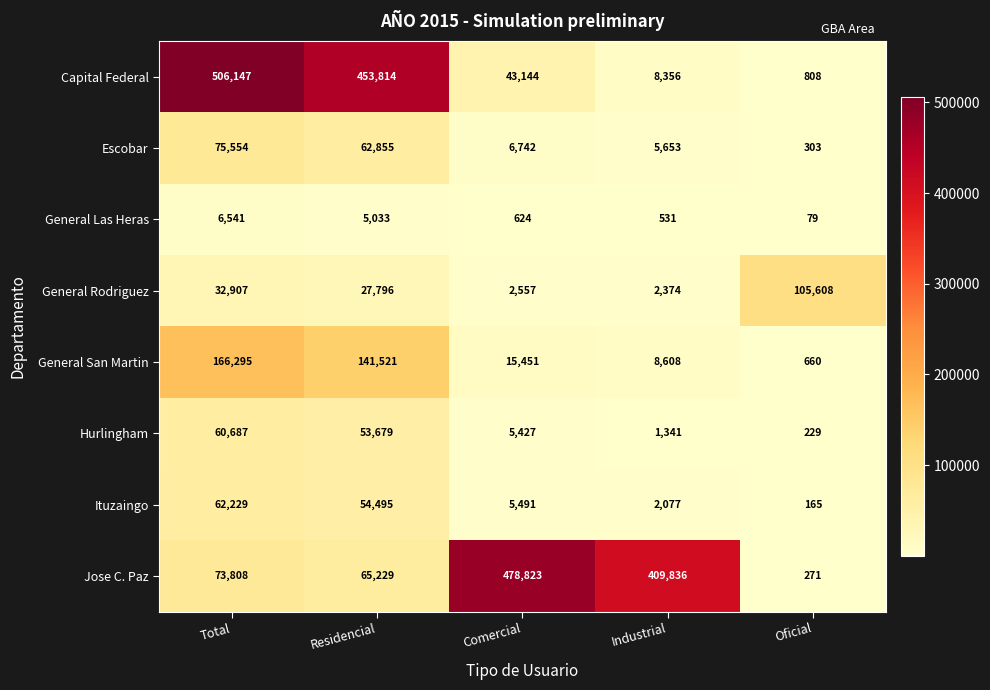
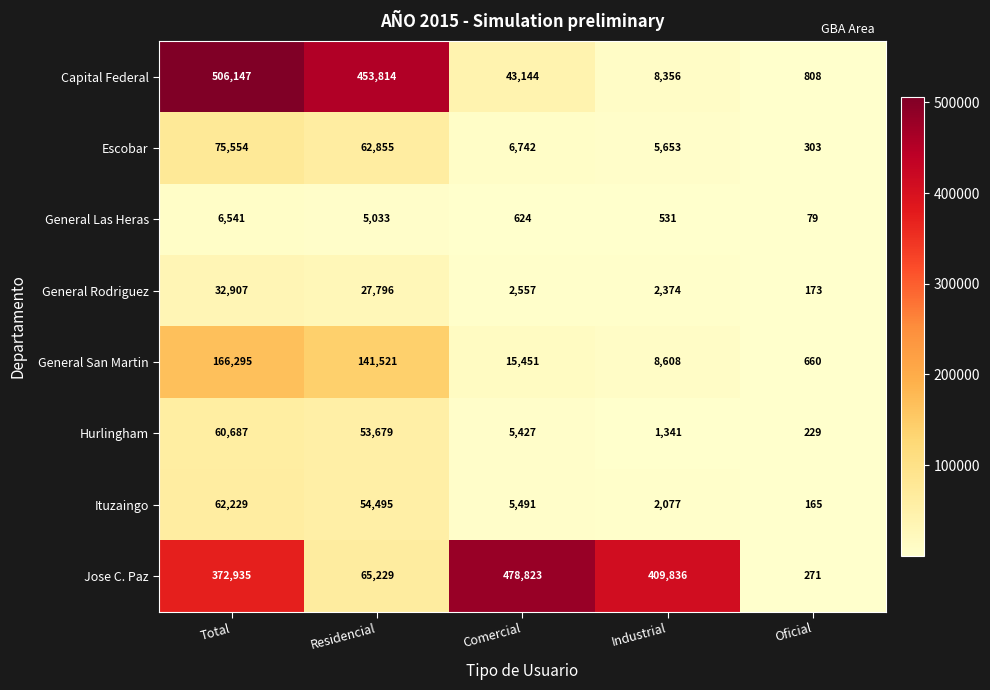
General Rodriguez, Oficial: 105,608 -> 173
Jose C. Paz, Total: 73,808 -> 372,935
